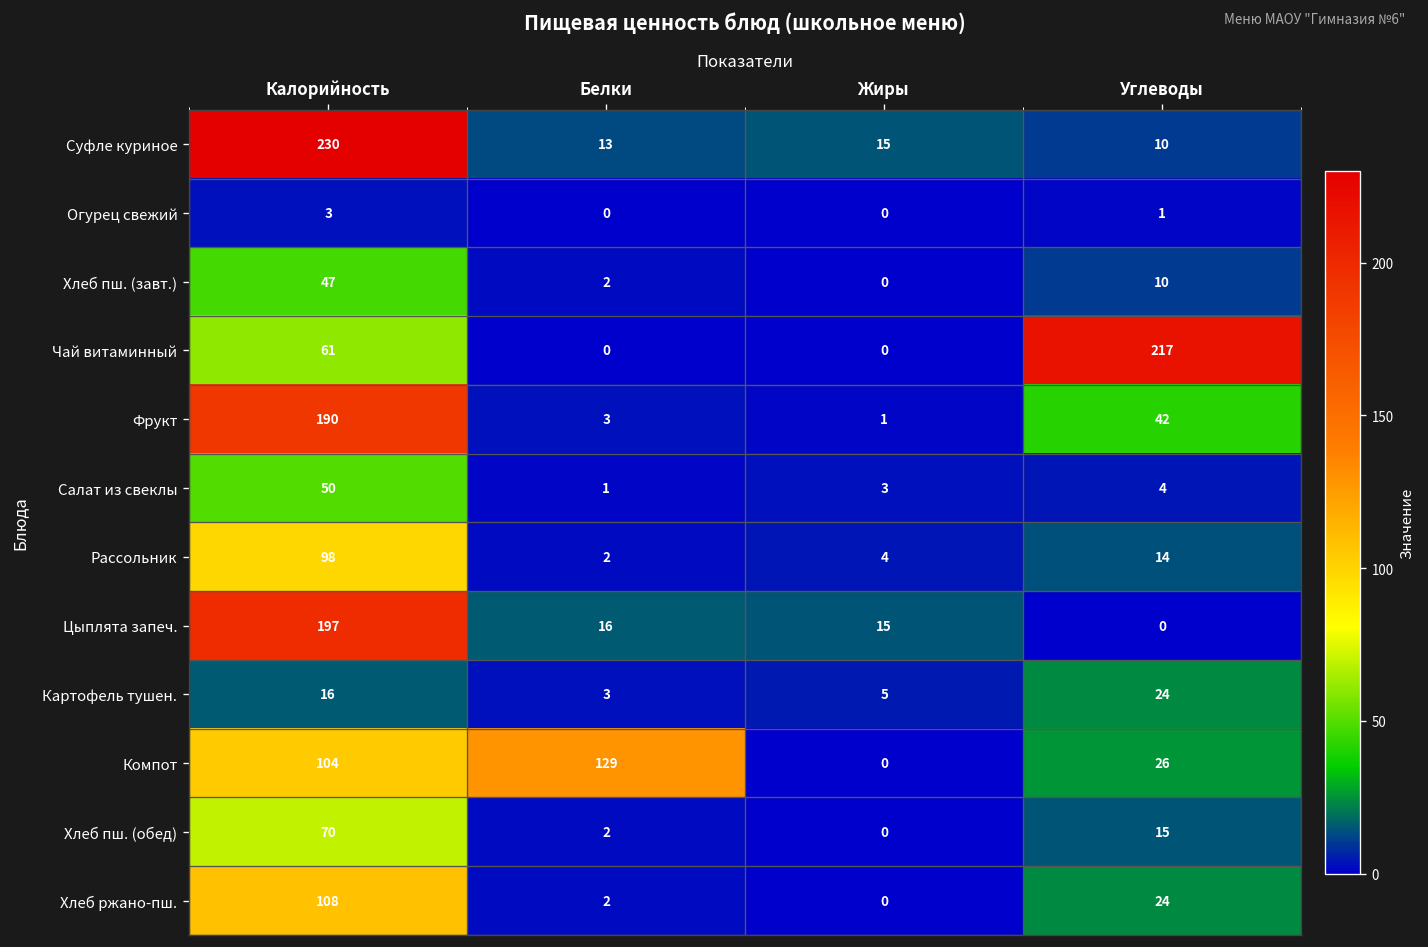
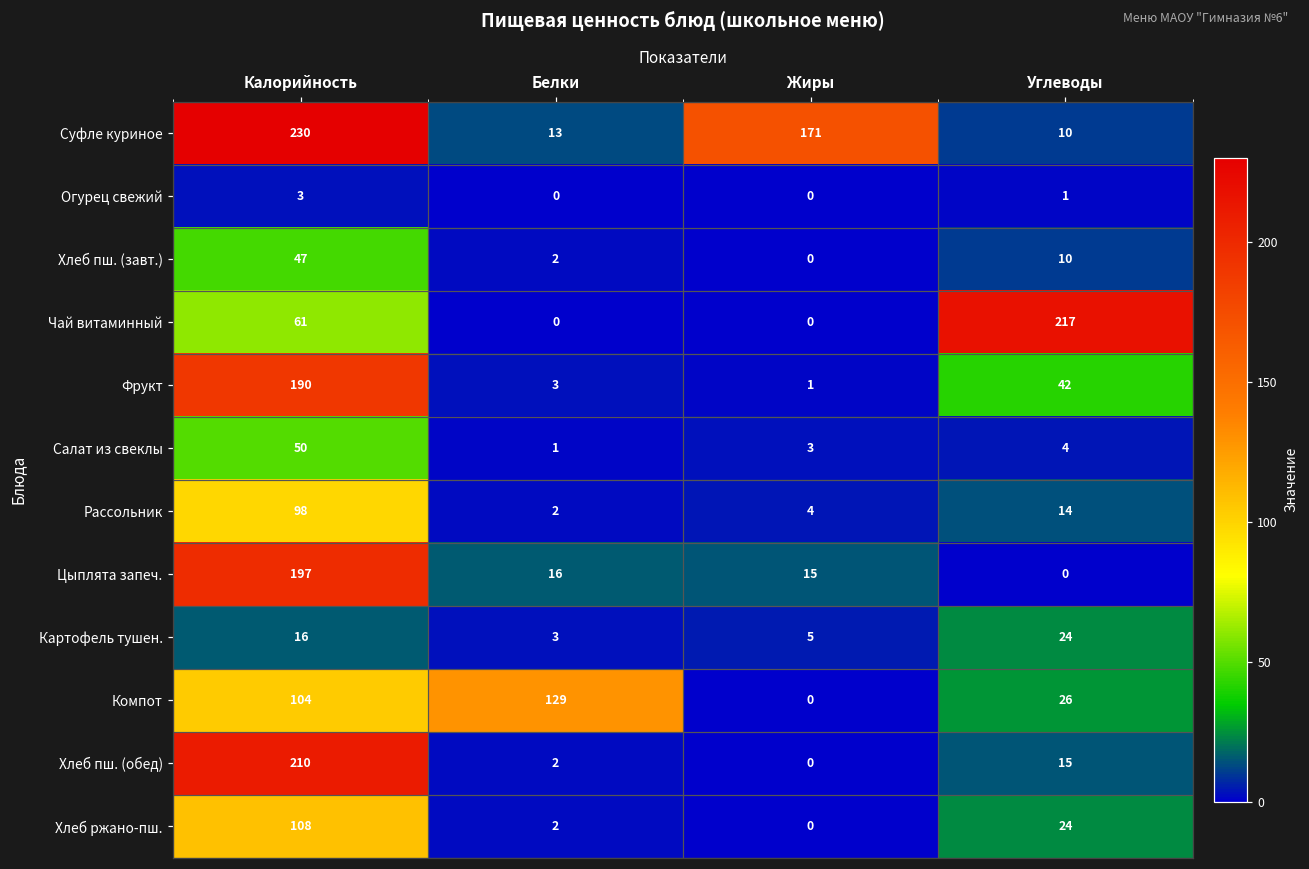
Суфле куриное, Жиры: 15 -> 171
Хлеб пш. (обед), Калорийность: 70 -> 210
